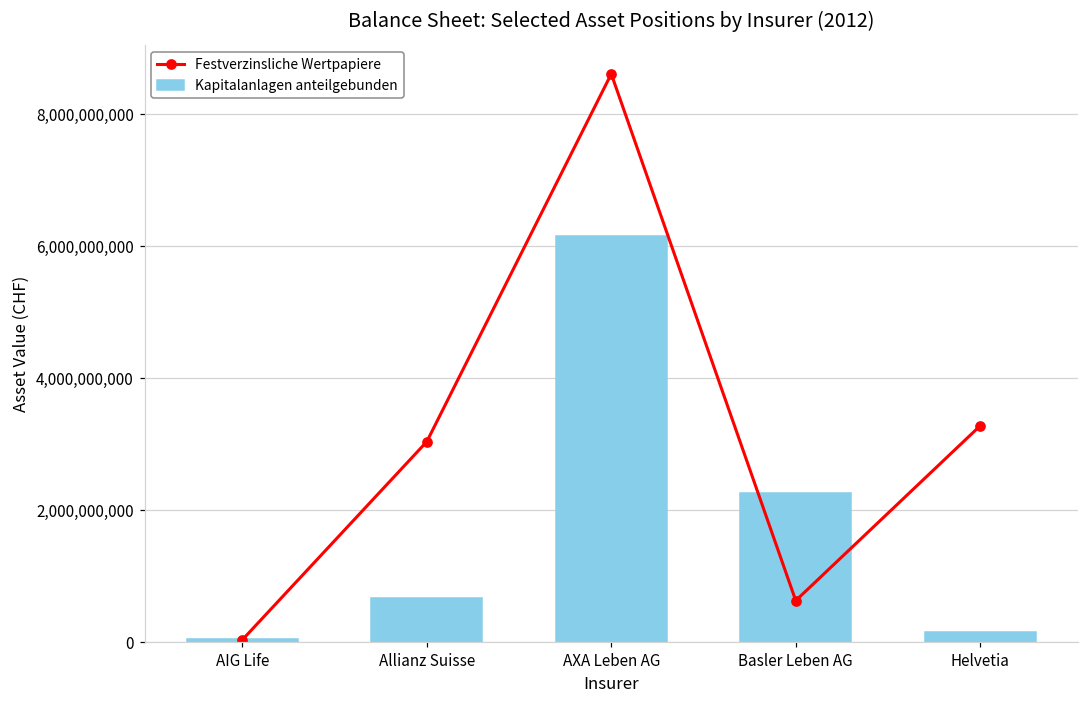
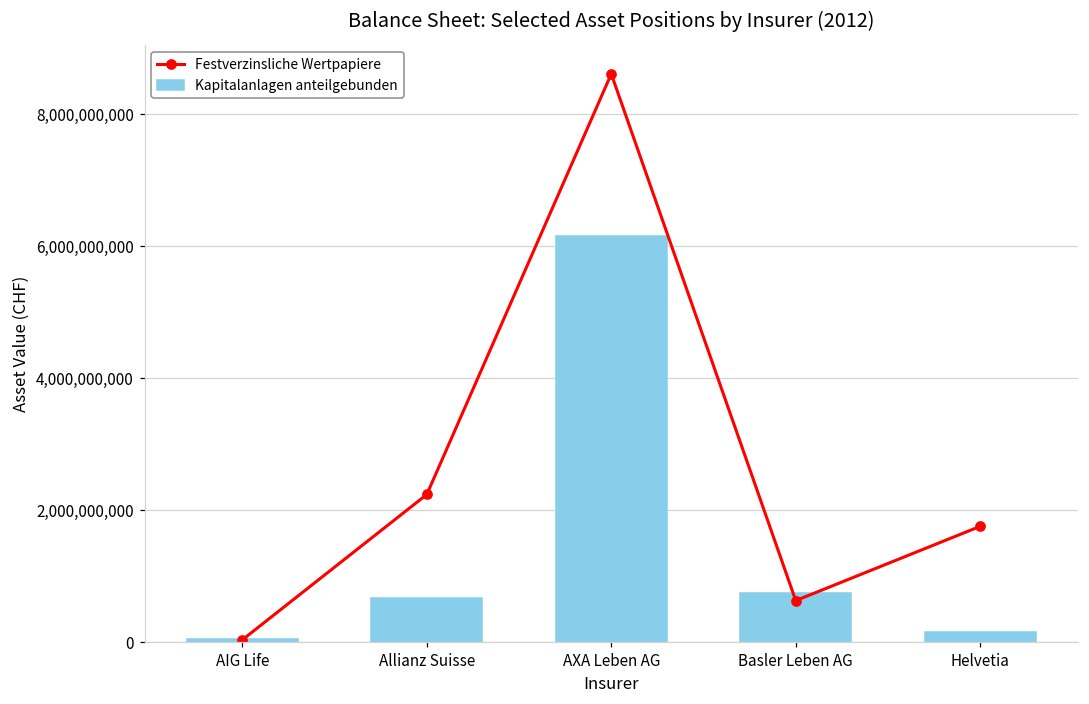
Festverzinsliche Wertpapiere, Allianz Suisse: 3,000,000,000 -> 2,200,000,000
Kapitalanlagen anteilgebunden, Basler Leben AG: 2,300,000,000 -> 700,000,000
Festverzinsliche Wertpapiere, Helvetia: 3,300,000,000 -> 1,800,000,000
